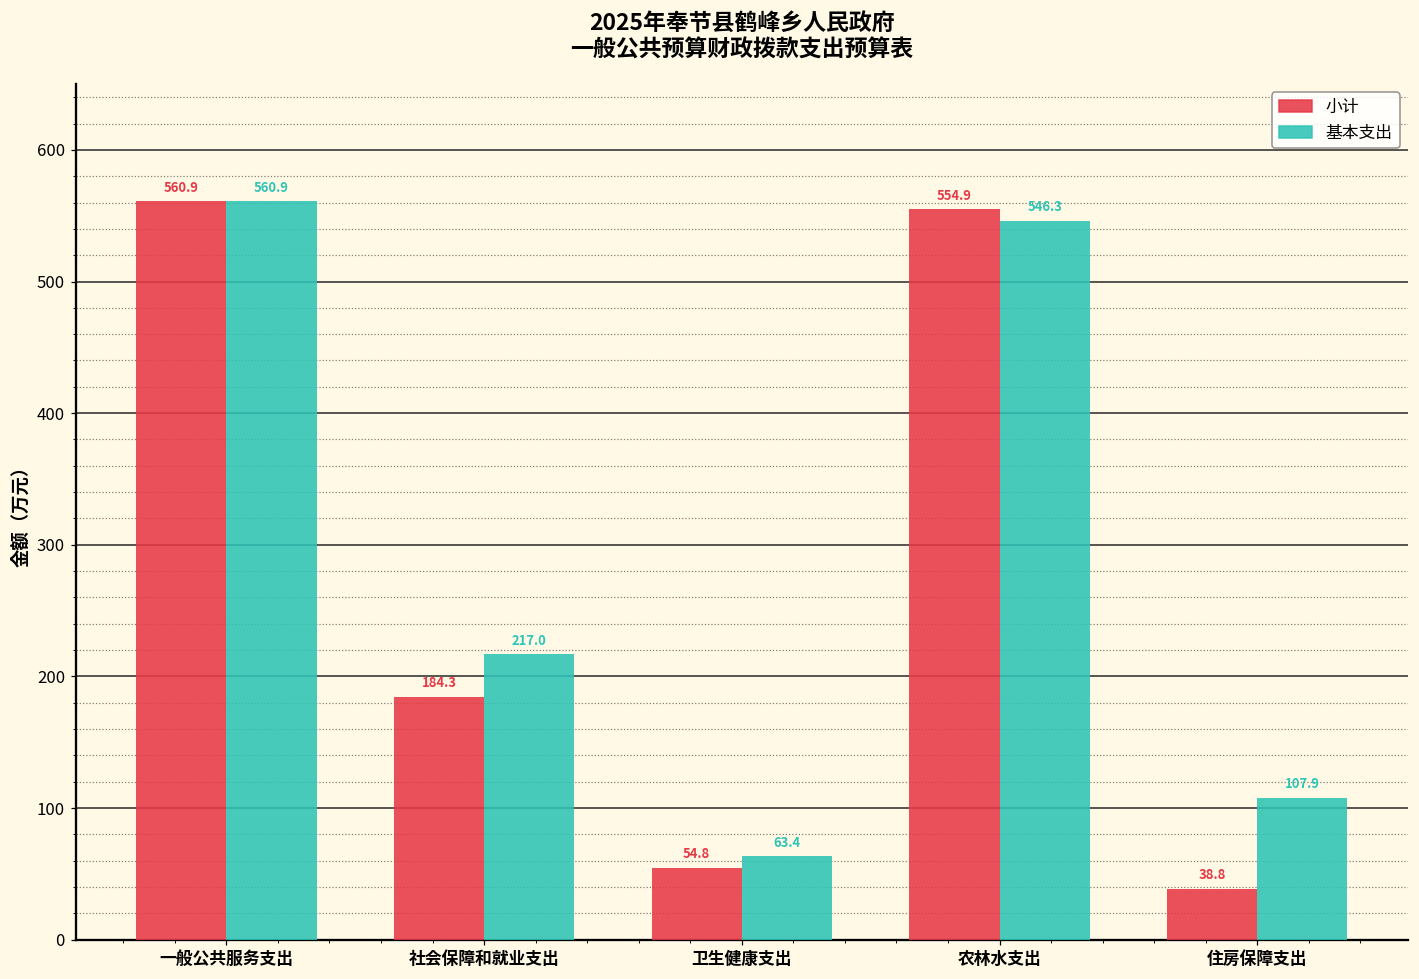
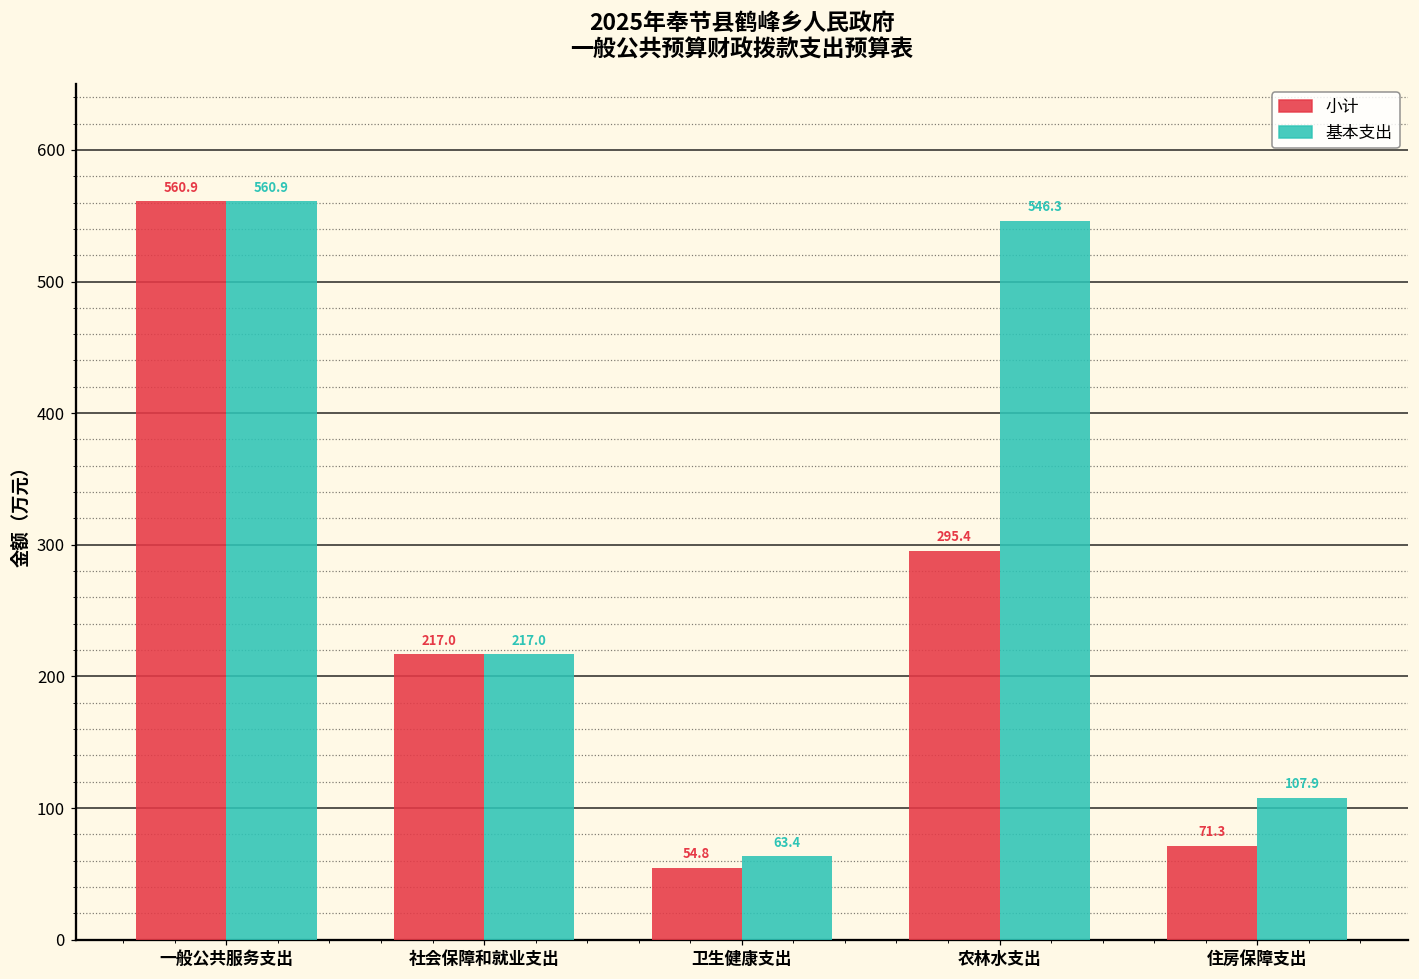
小计, 社会保障和就业支出: 184.3 -> 217.0
小计, 农林水支出: 554.9 -> 295.4
小计, 住房保障支出: 38.8 -> 71.3
